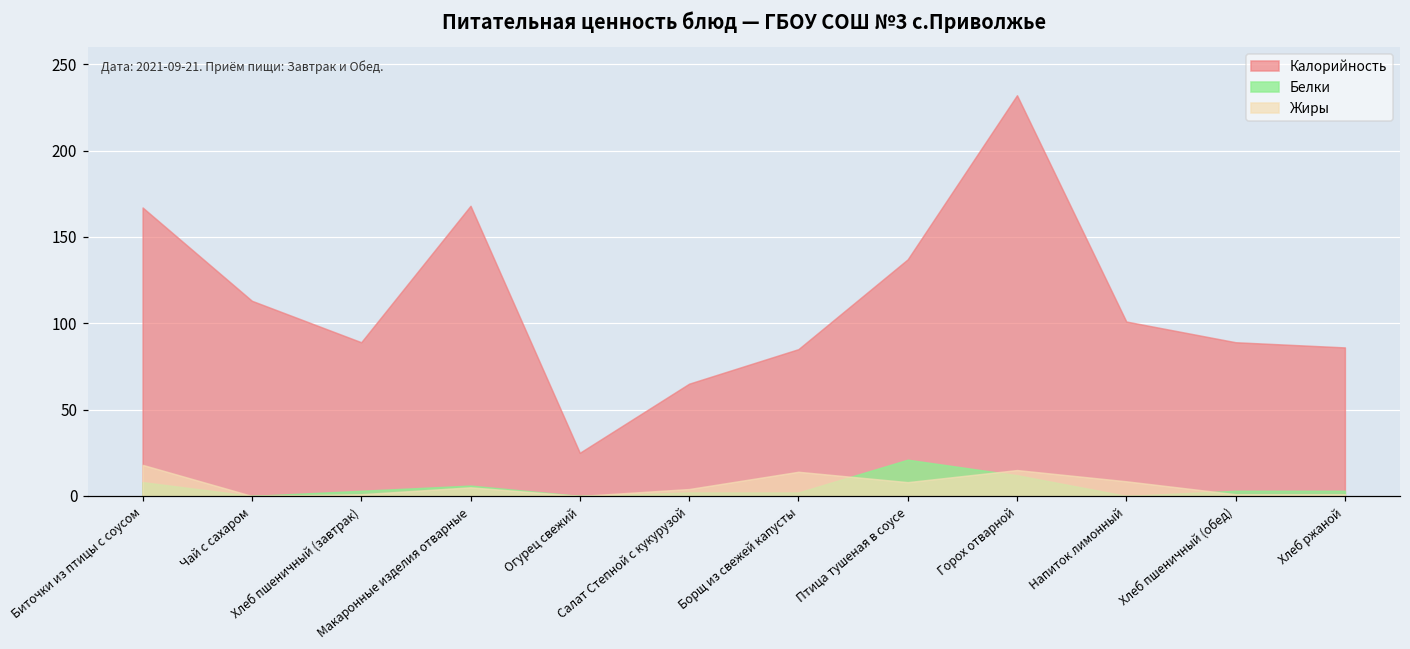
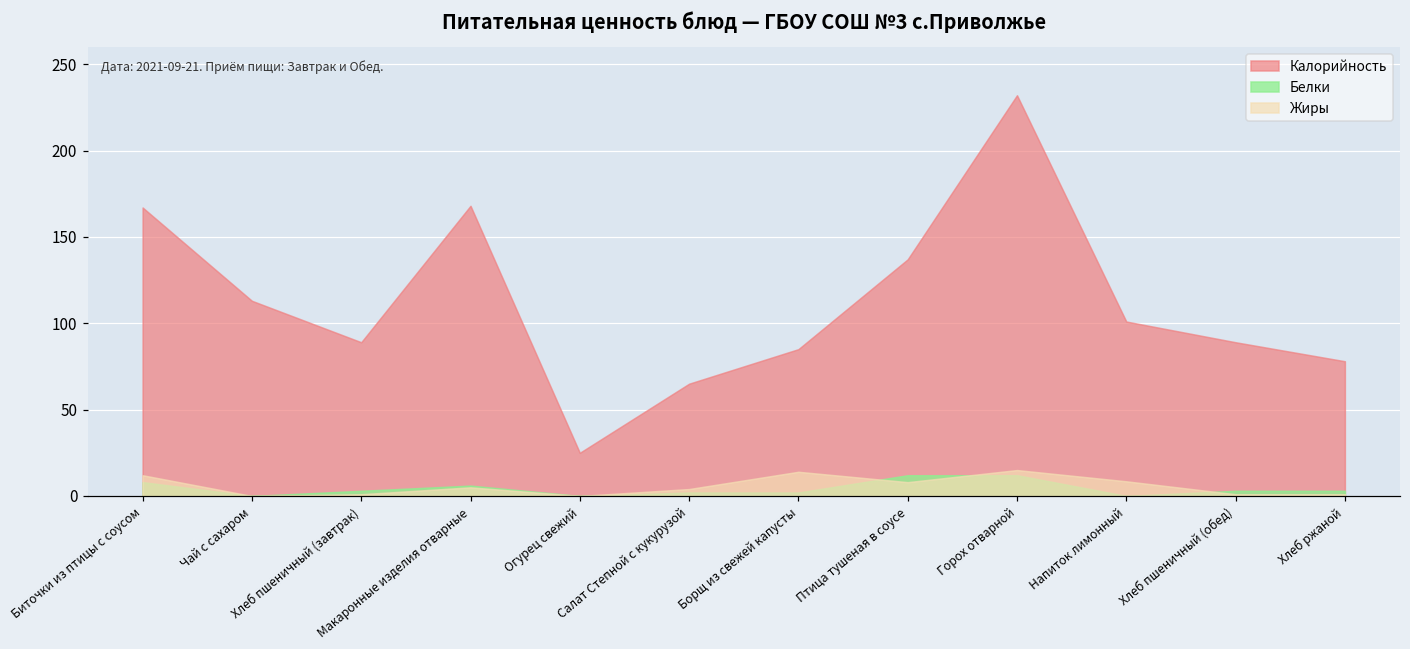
Жиры, Биточки из птицы с соусом: 18 -> 12
Белки, Птица тушеная в соусе: 21 -> 12
Калорийность, Хлеб ржаной: 86 -> 78
